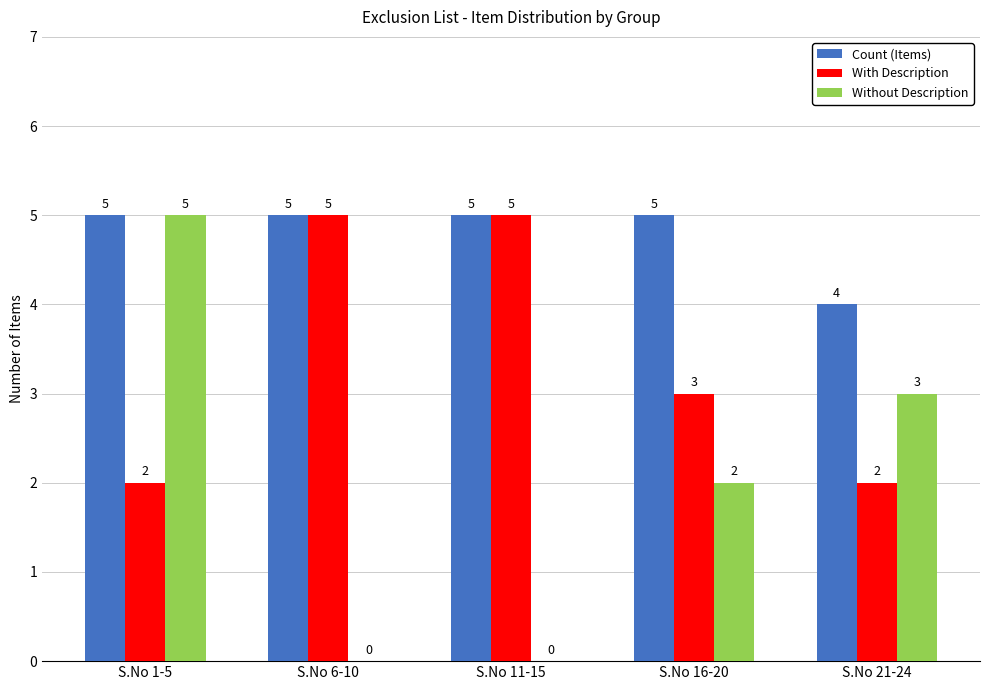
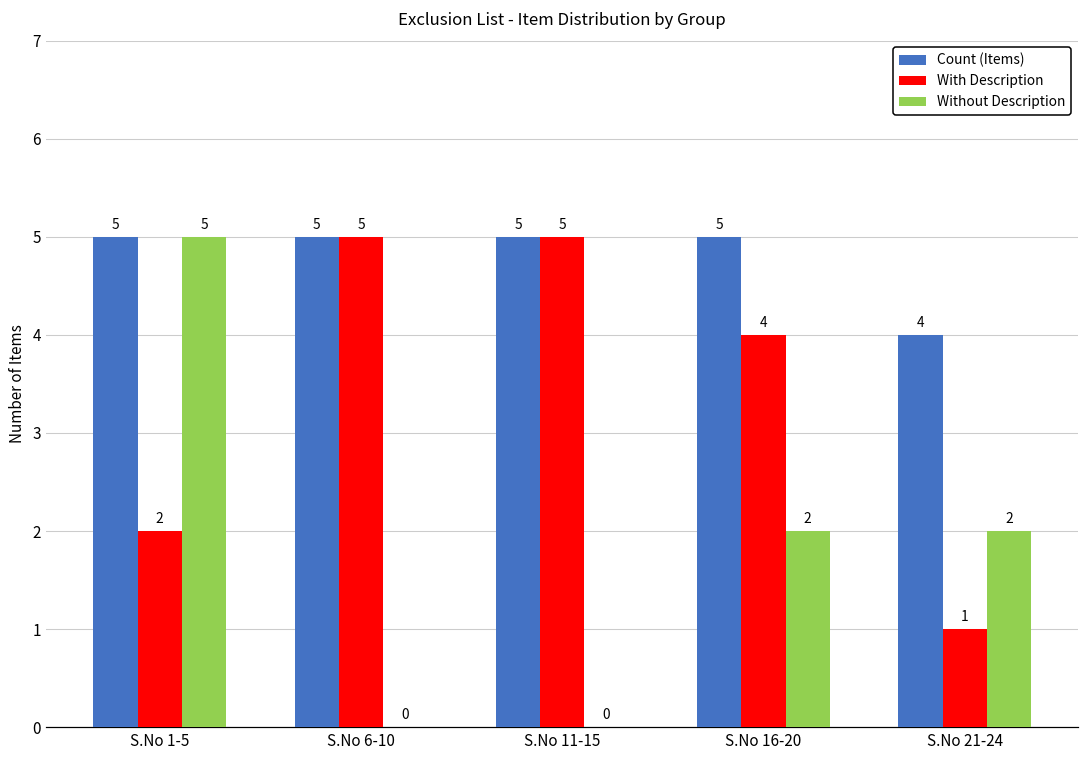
With Description, S.No 16-20: 3 -> 4
With Description, S.No 21-24: 2 -> 1
Without Description, S.No 21-24: 3 -> 2
